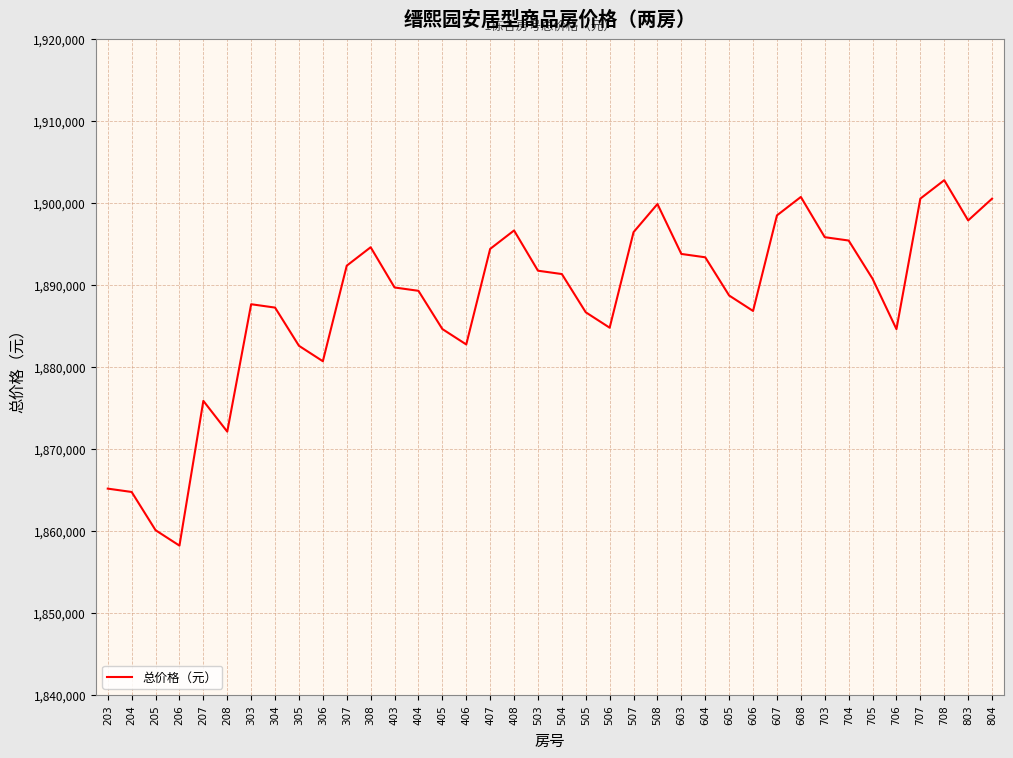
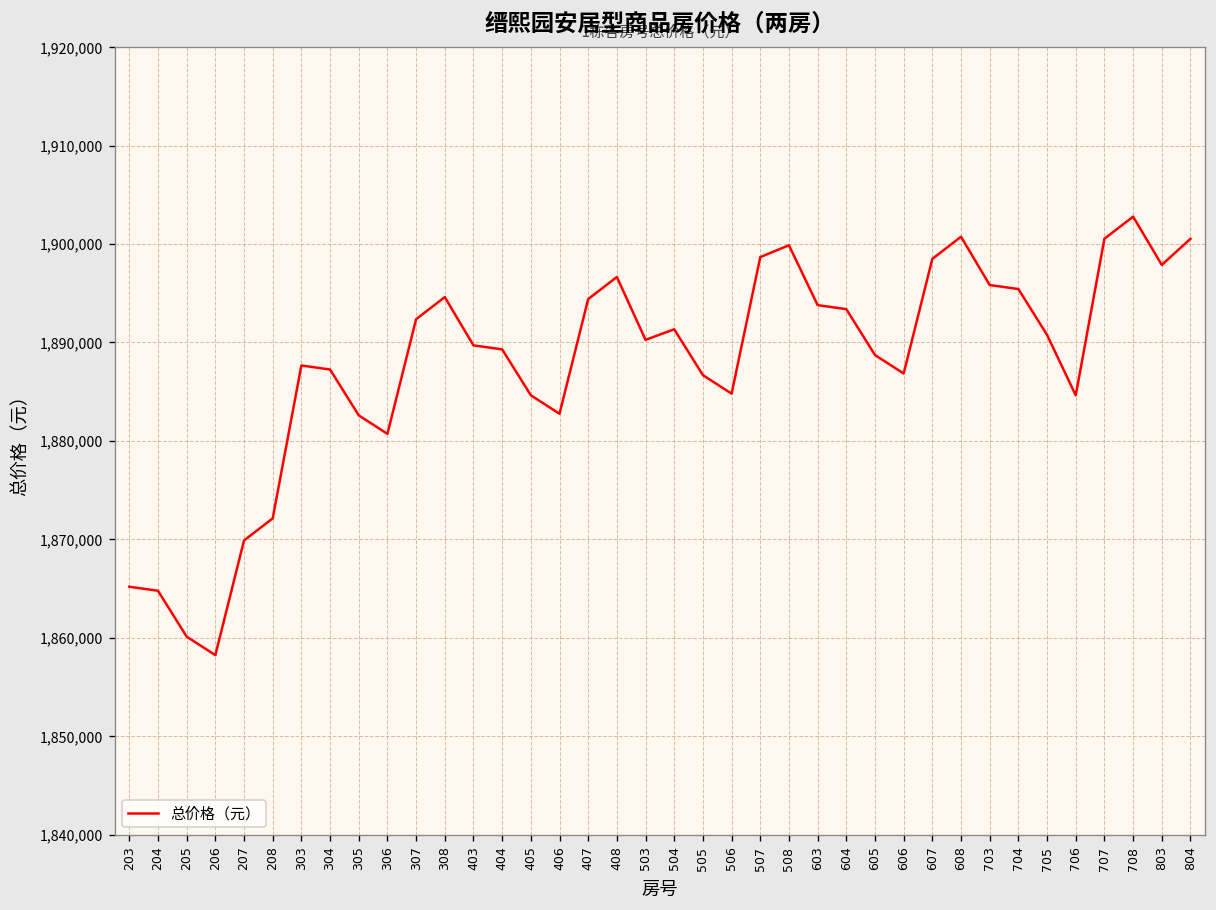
207: 1,876,000 -> 1,870,000
503: 1,892,000 -> 1,890,000
507: 1,896,000 -> 1,899,000
